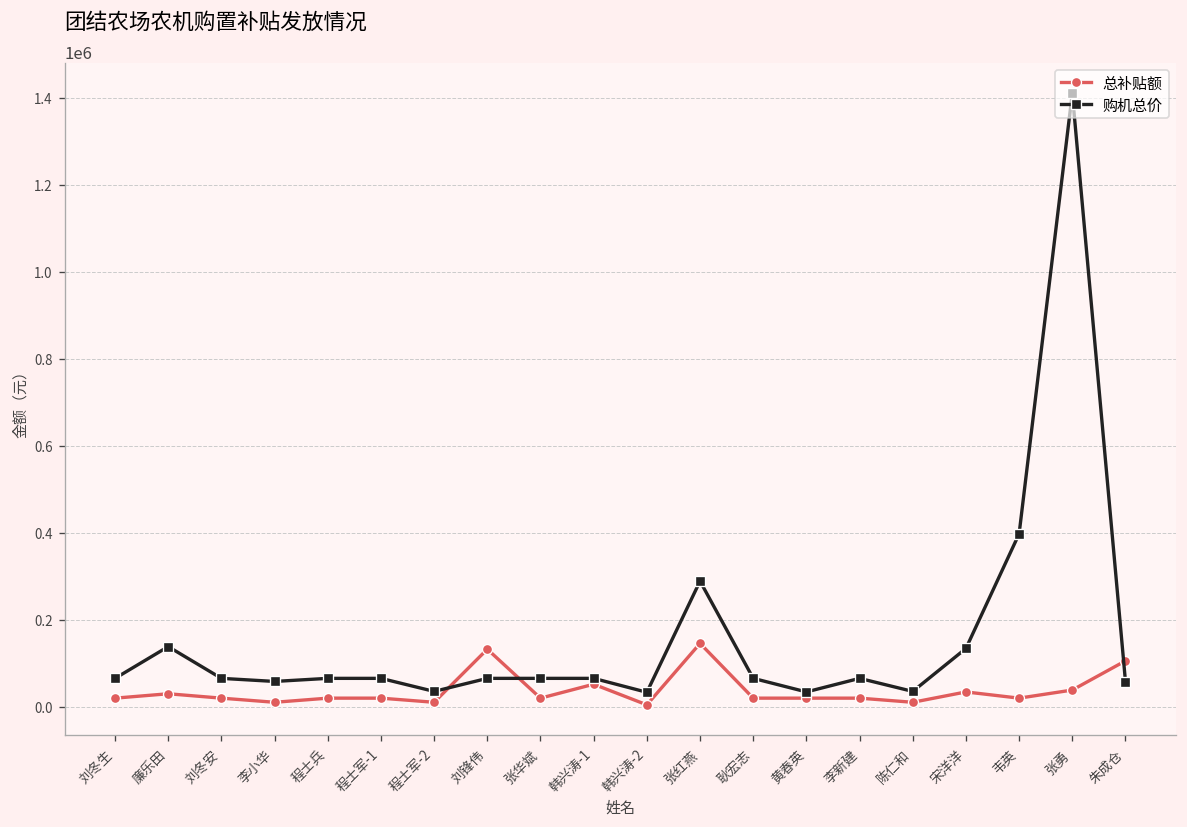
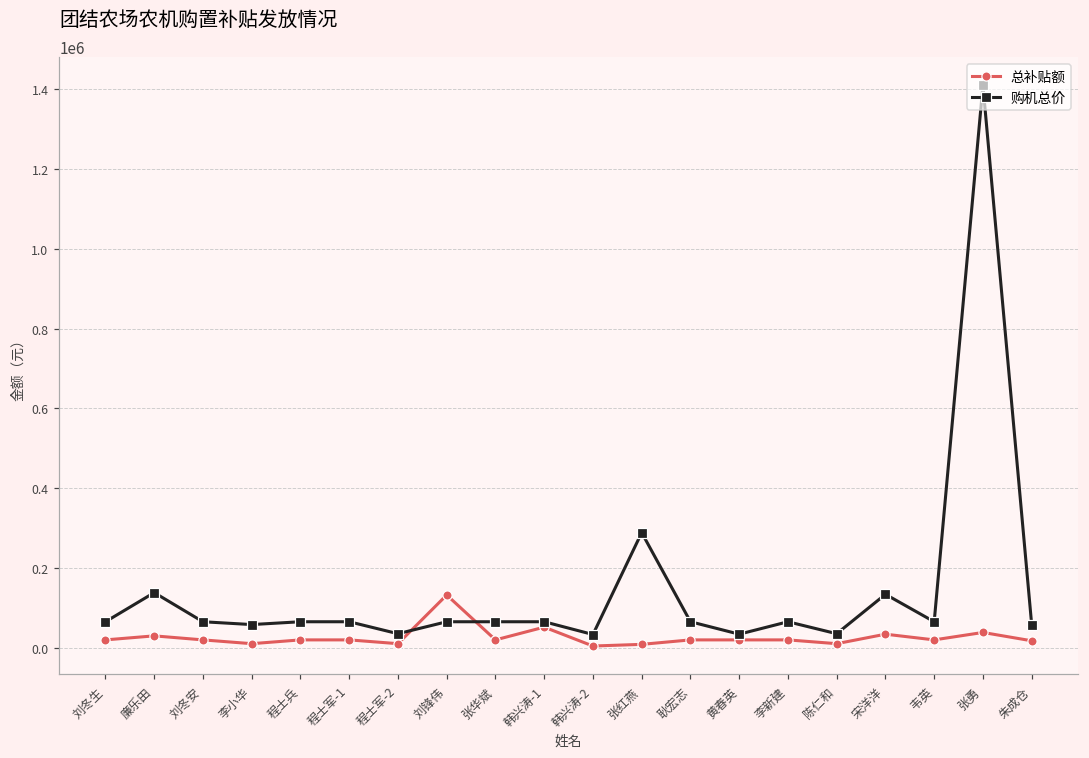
总补贴额, 张红燕: 150000 -> 10000
购机总价, 韦英: 400000 -> 70000
总补贴额, 朱成仓: 110000 -> 20000
